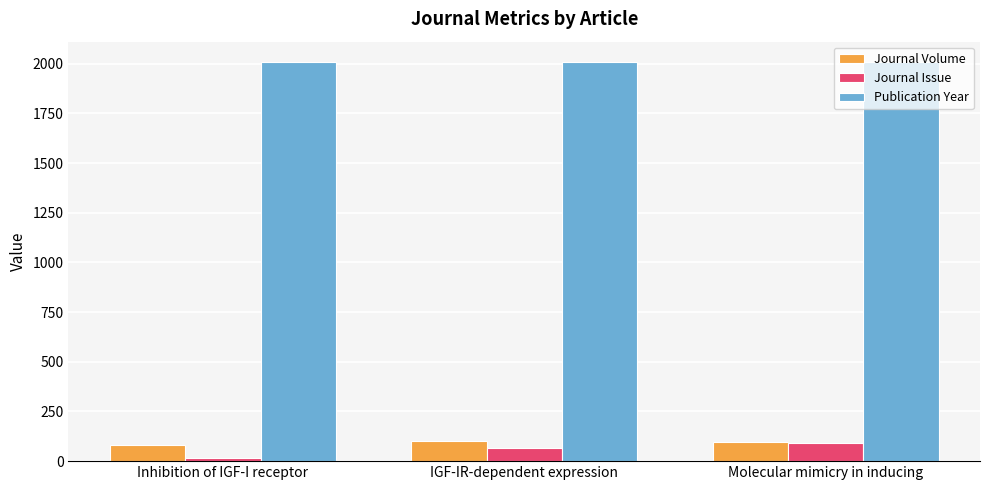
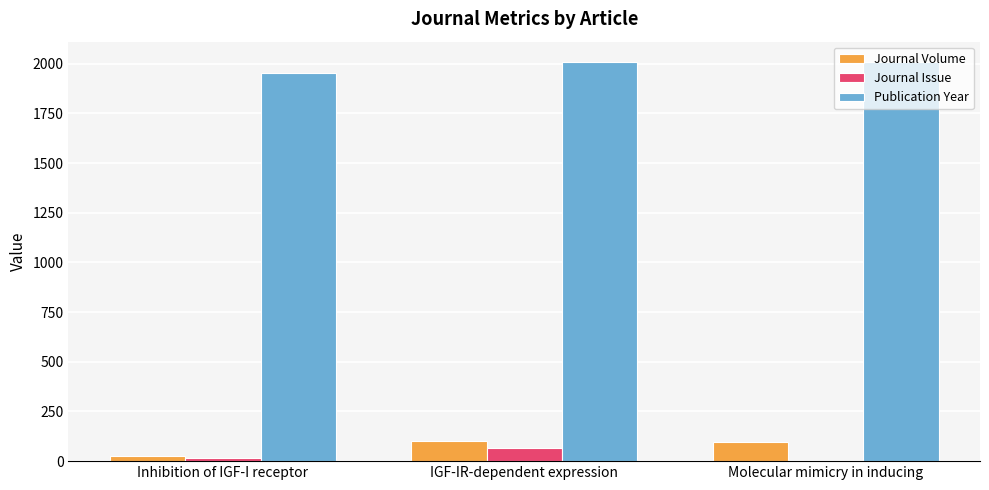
Journal Volume, Inhibition of IGF-I receptor: 80 -> 30
Publication Year, Inhibition of IGF-I receptor: 2010 -> 1950
Journal Issue, Molecular mimicry in inducing: 90 -> 0
